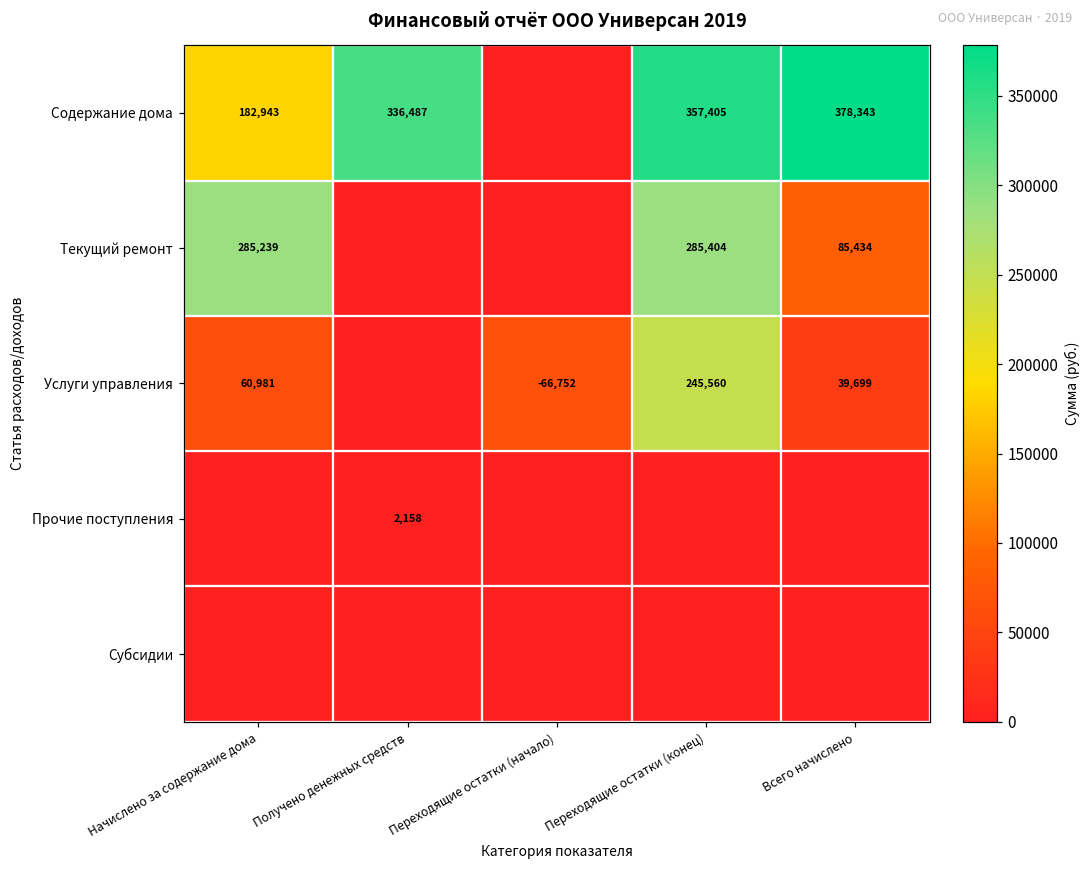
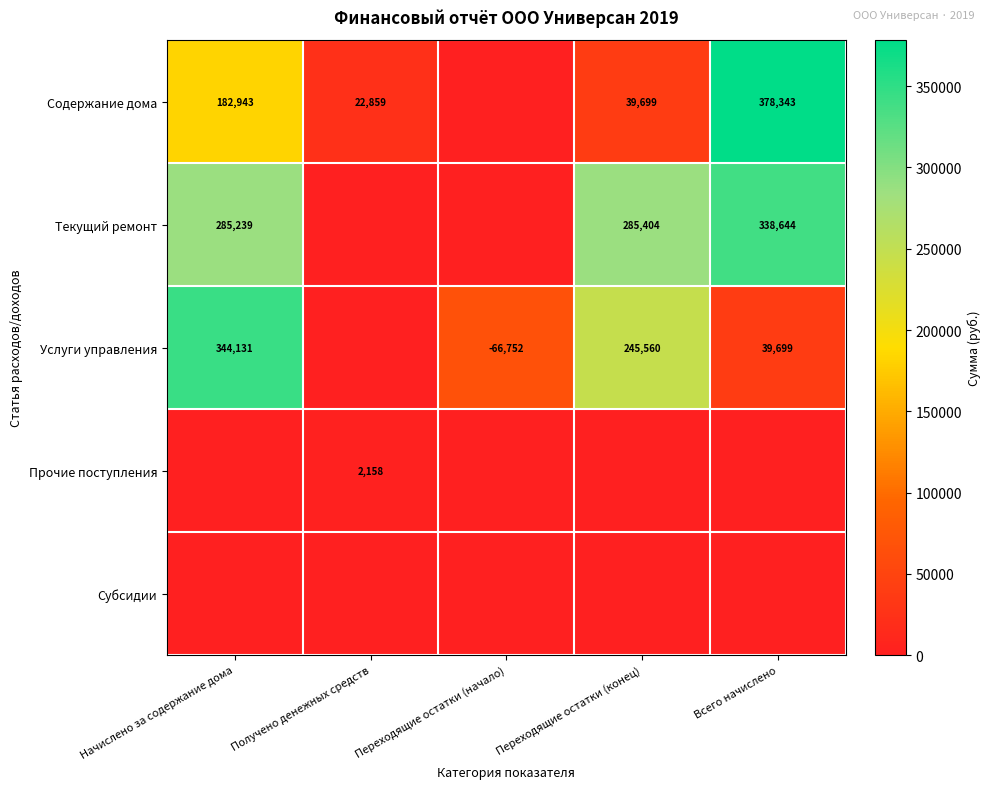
Содержание дома, Получено денежных средств: 336,487 -> 22,859
Содержание дома, Переходящие остатки (конец): 357,405 -> 39,699
Текущий ремонт, Всего начислено: 85,434 -> 338,644
Услуги управления, Начислено за содержание дома: 60,981 -> 344,131
